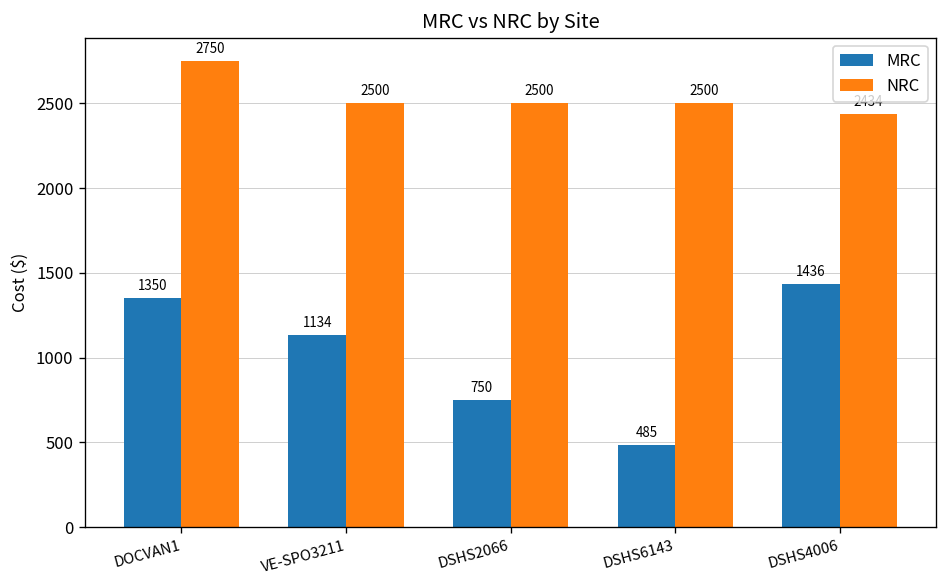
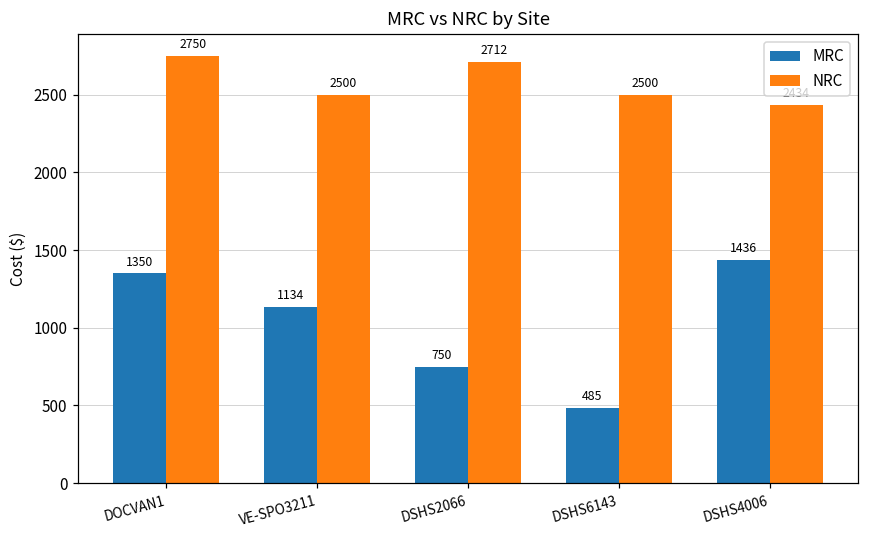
NRC, DSHS2066: 2500 -> 2712
